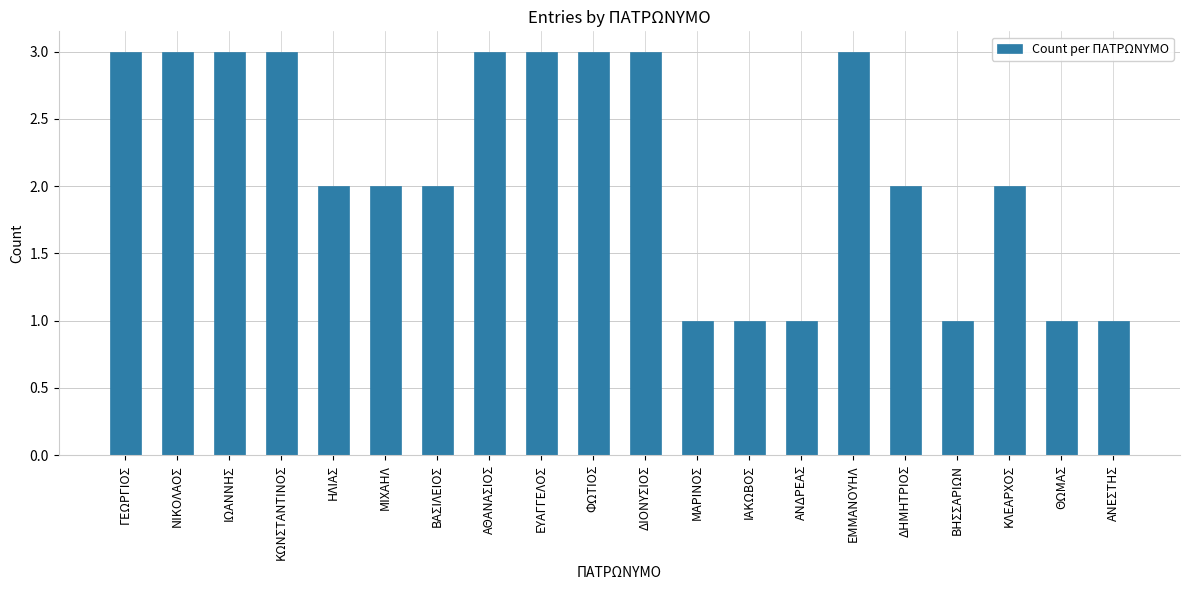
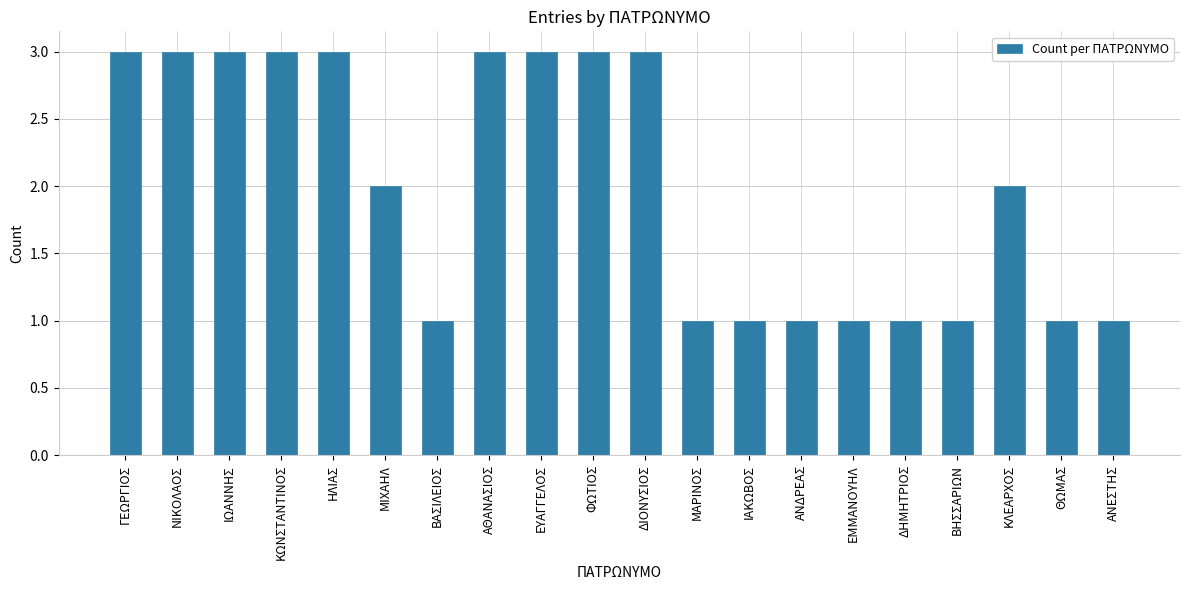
ΗΛΙΑΣ: 2 -> 3
ΒΑΣΙΛΕΙΟΣ: 2 -> 1
ΕΜΜΑΝΟΥΗΛ: 3 -> 1
ΔΗΜΗΤΡΙΟΣ: 2 -> 1
